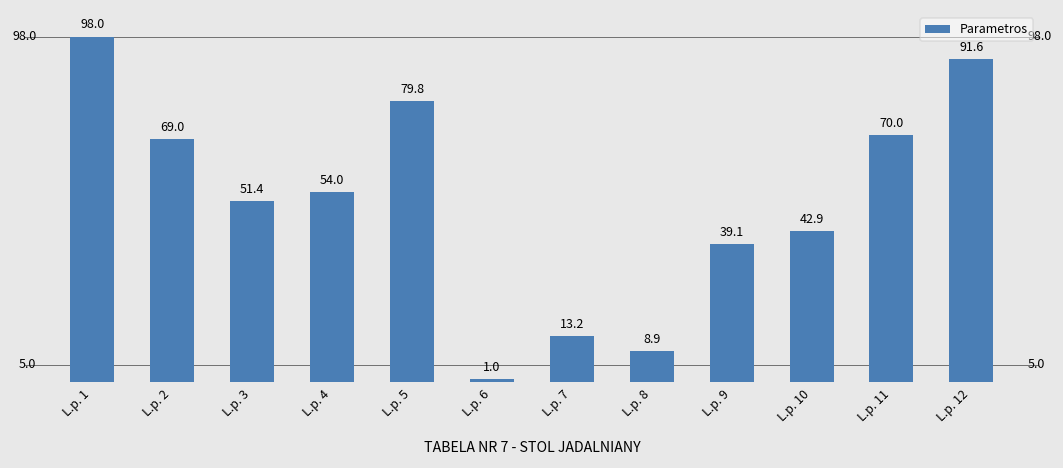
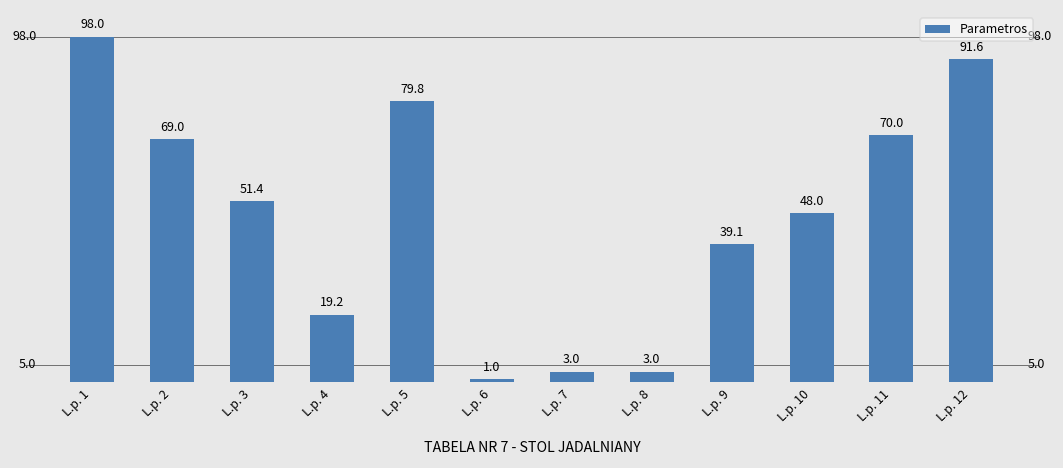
L.p. 4: 54.0 -> 19.2
L.p. 7: 13.2 -> 3.0
L.p. 8: 8.9 -> 3.0
L.p. 10: 42.9 -> 48.0
